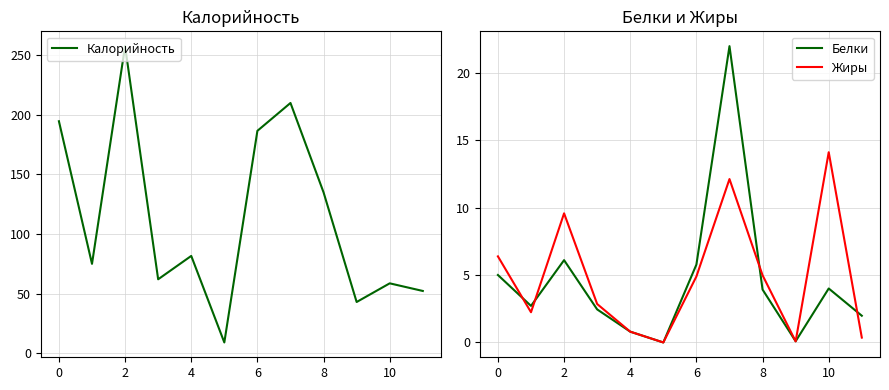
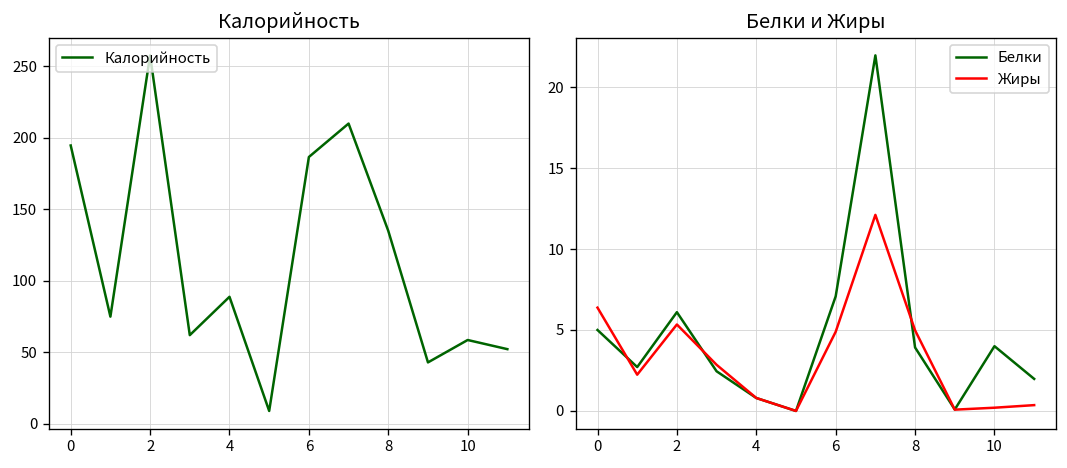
Калорийность, 4: 82 -> 89
Белки и Жиры, Жиры, 2: 9.6 -> 5.3
Белки и Жиры, Белки, 6: 5.8 -> 7.1
Белки и Жиры, Жиры, 10: 14.1 -> 0.2
